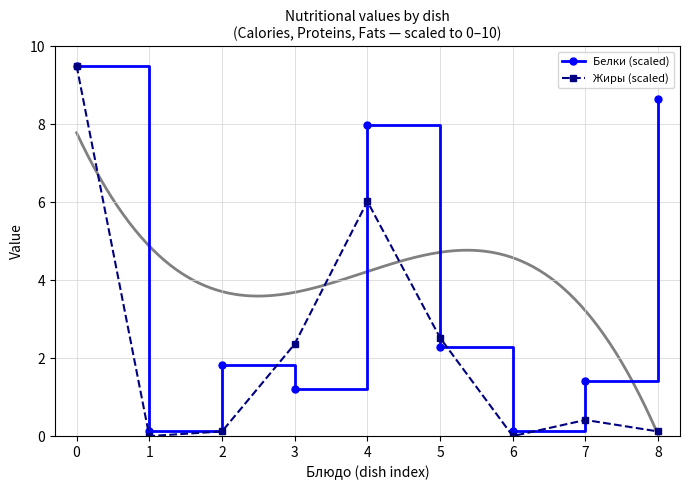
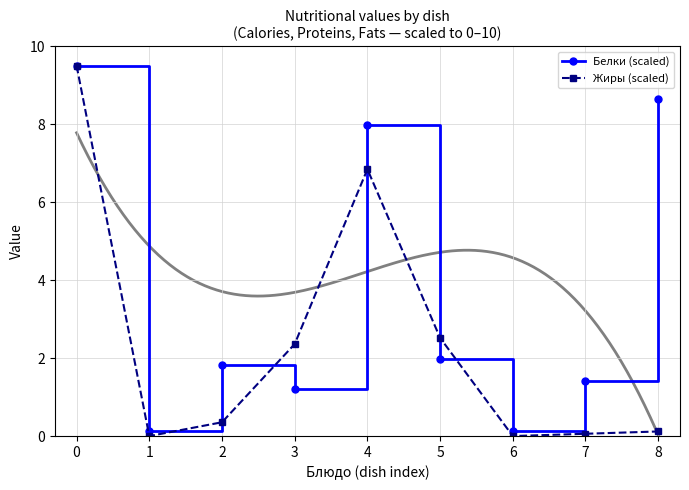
Жиры (scaled), 2: 0.1 -> 0.4
Жиры (scaled), 4: 6.0 -> 6.8
Белки (scaled), 5: 2.3 -> 2.0
Жиры (scaled), 7: 0.4 -> 0.1
